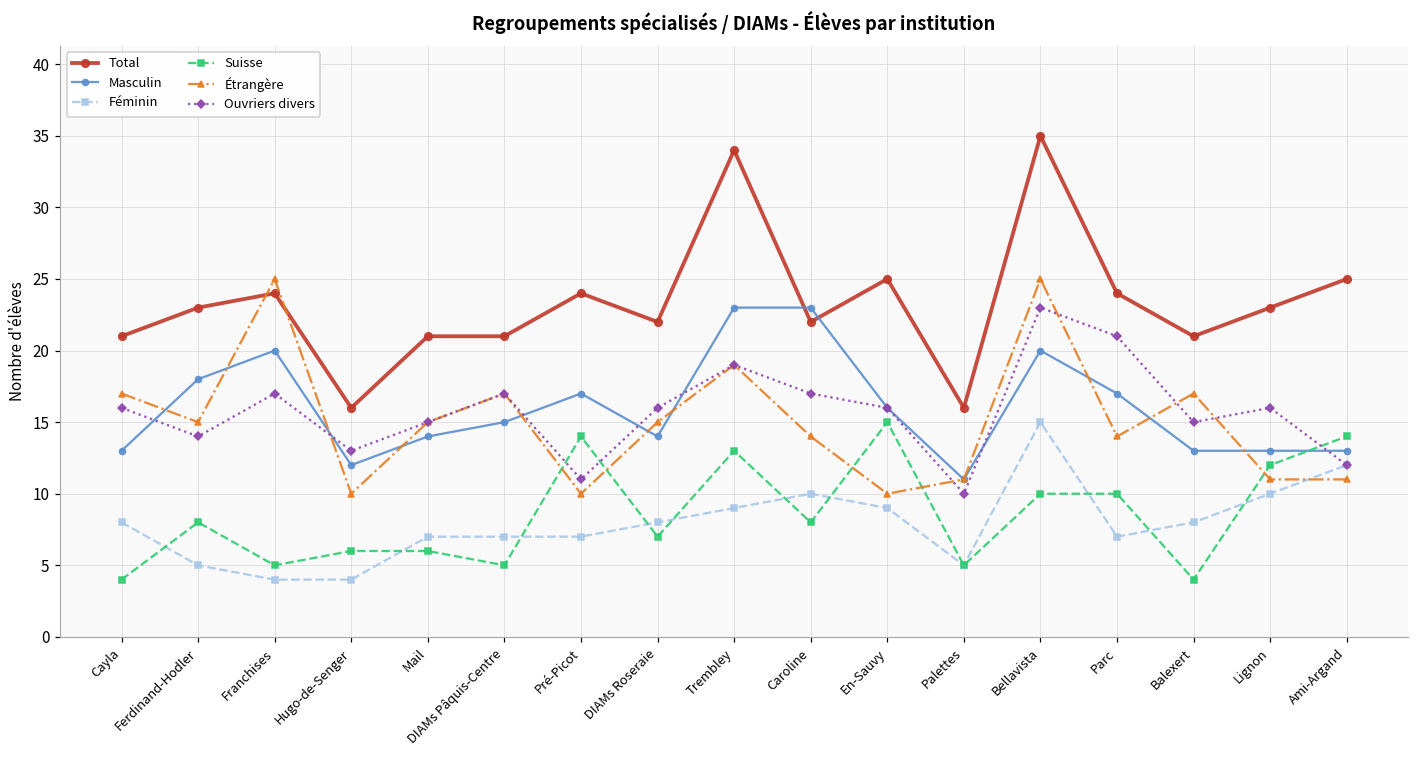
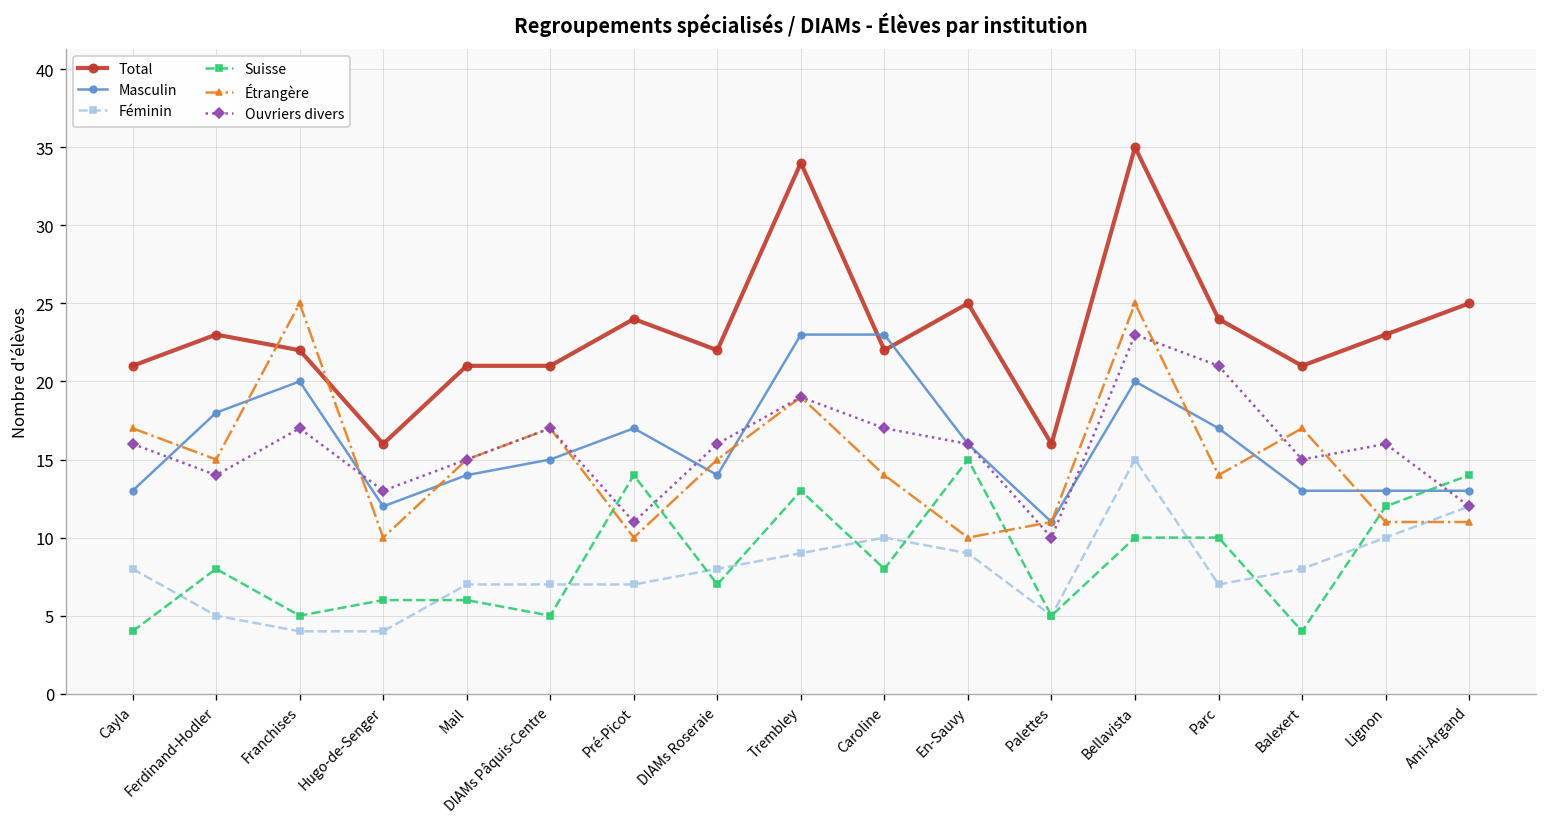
Total, Franchises: 24 -> 22
